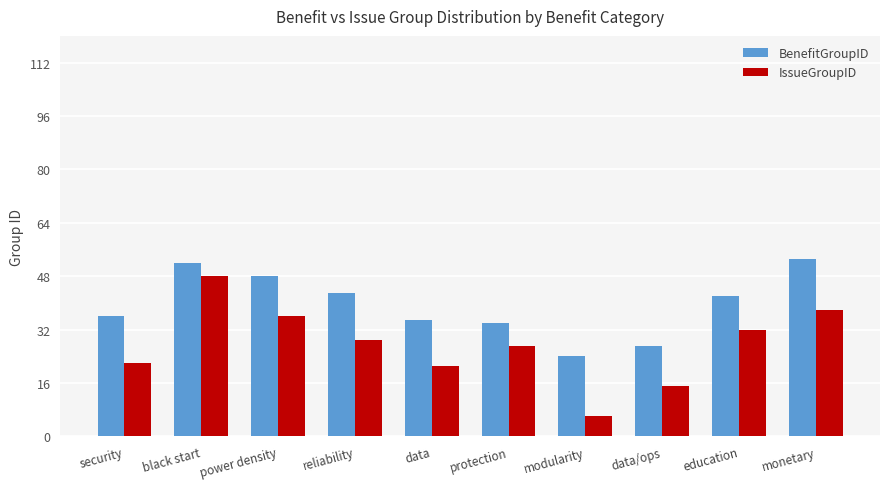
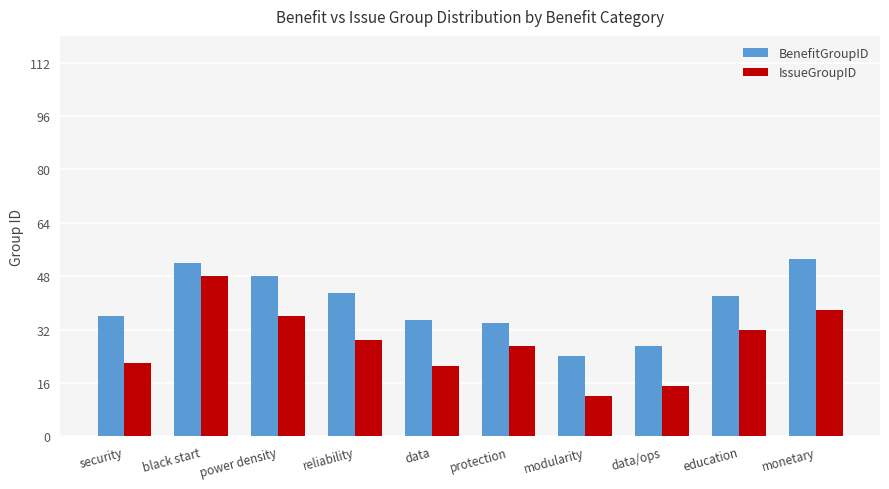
IssueGroupID, modularity: 6 -> 12
